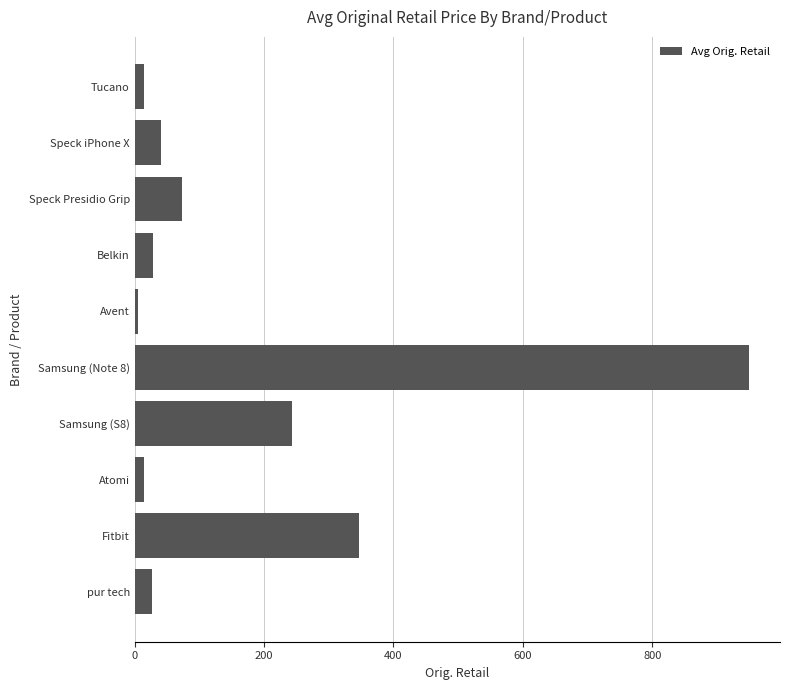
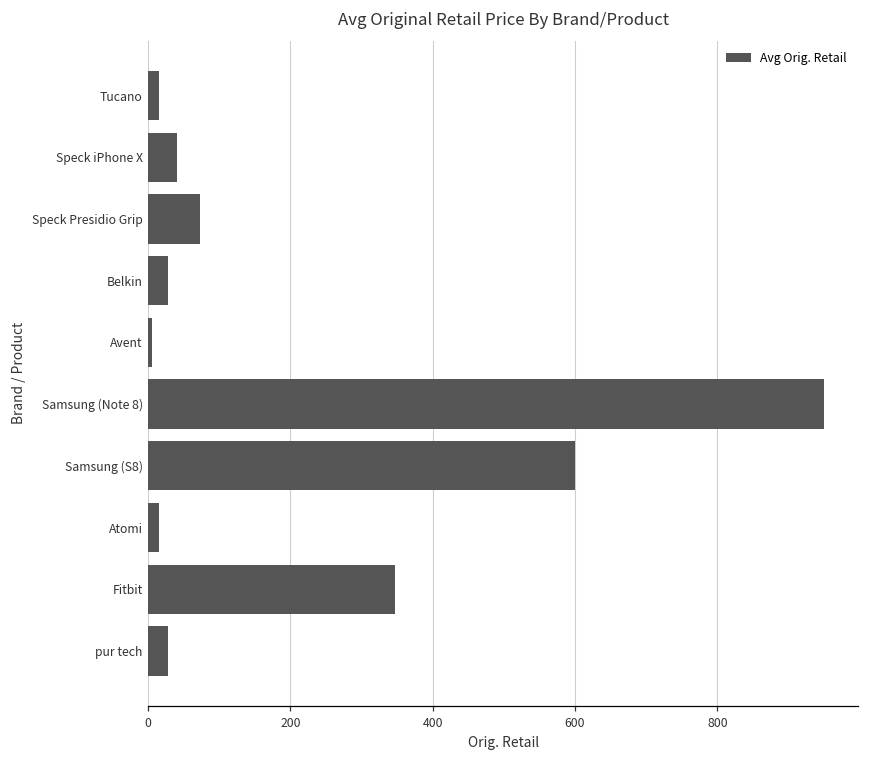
Samsung (S8): 240 -> 600
